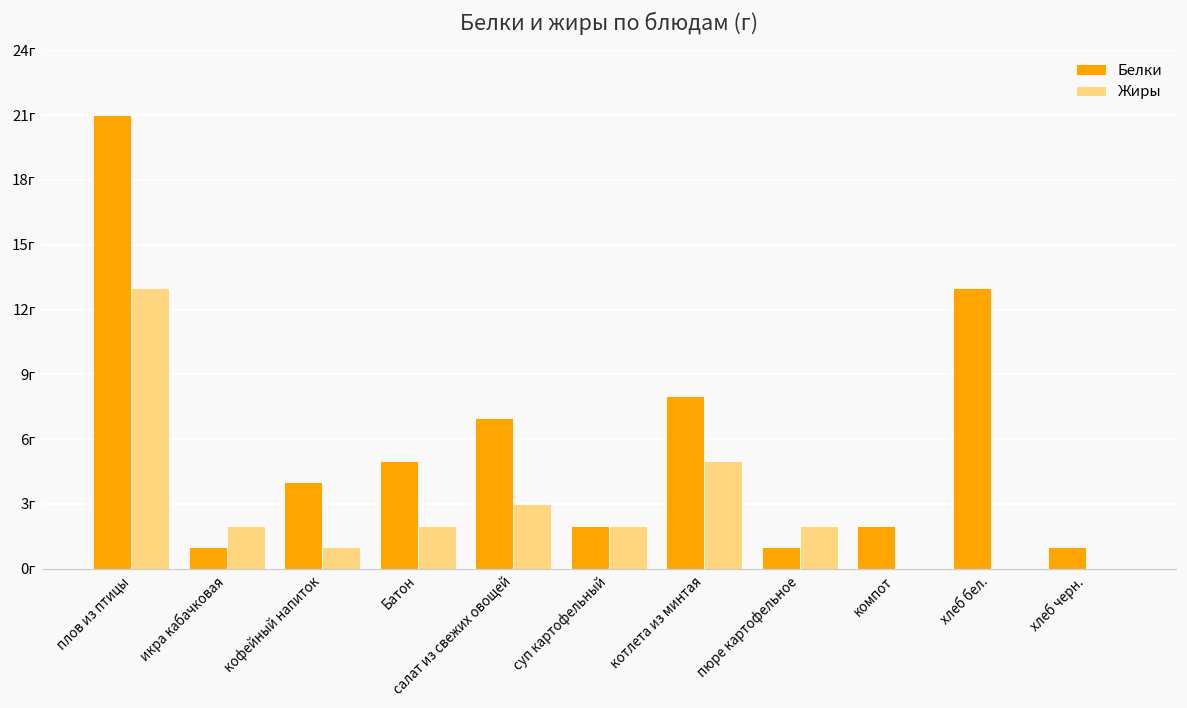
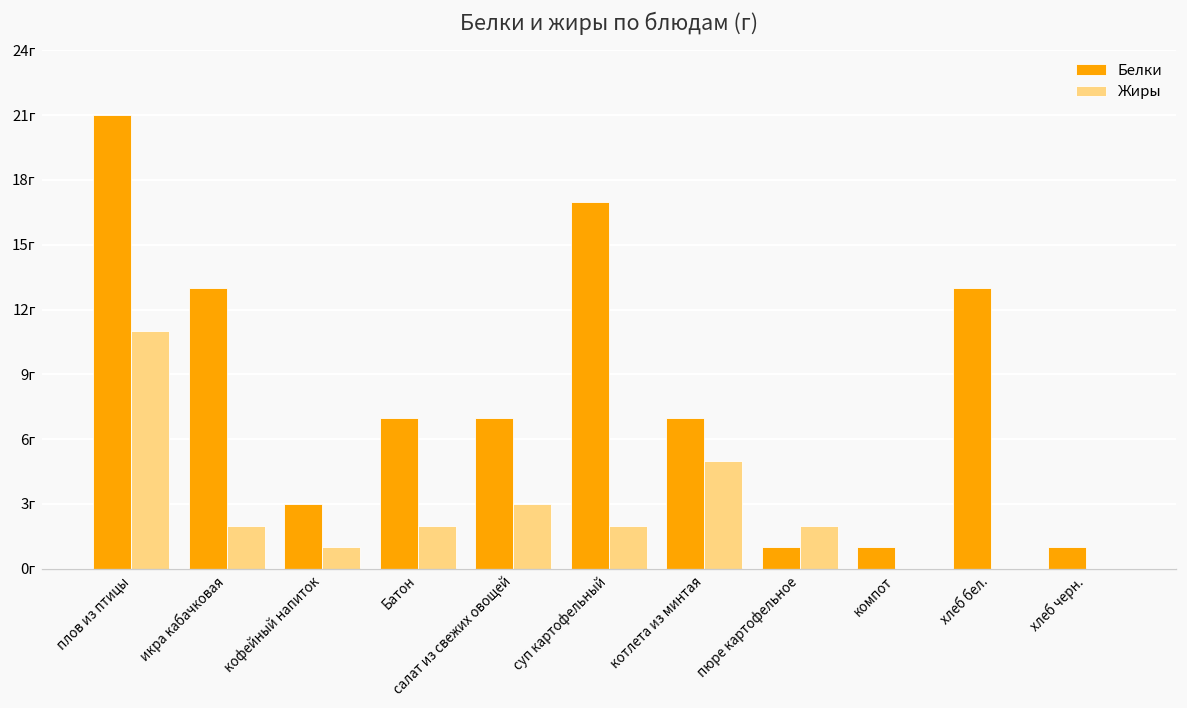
Жиры, плов из птицы: 13г -> 11г
Белки, икра кабачковая: 1г -> 13г
Белки, кофейный напиток: 4г -> 3г
Белки, Батон: 5г -> 7г
Белки, суп картофельный: 2г -> 17г
Белки, котлета из минтая: 8г -> 7г
Белки, компот: 2г -> 1г
